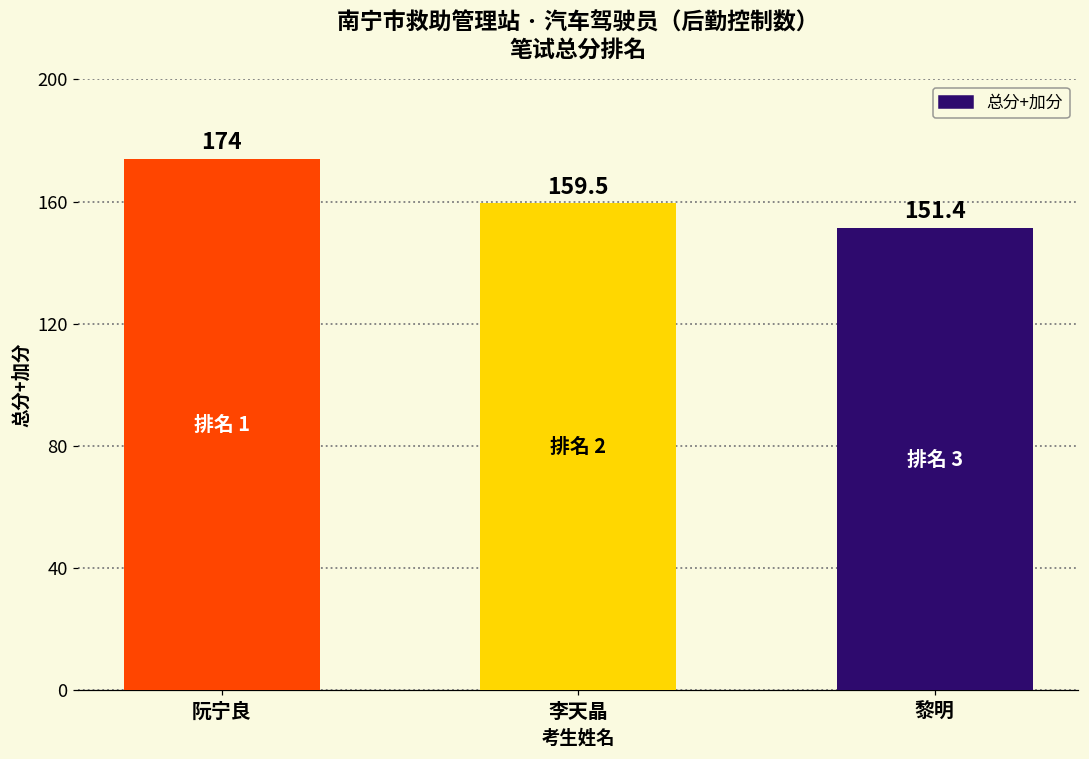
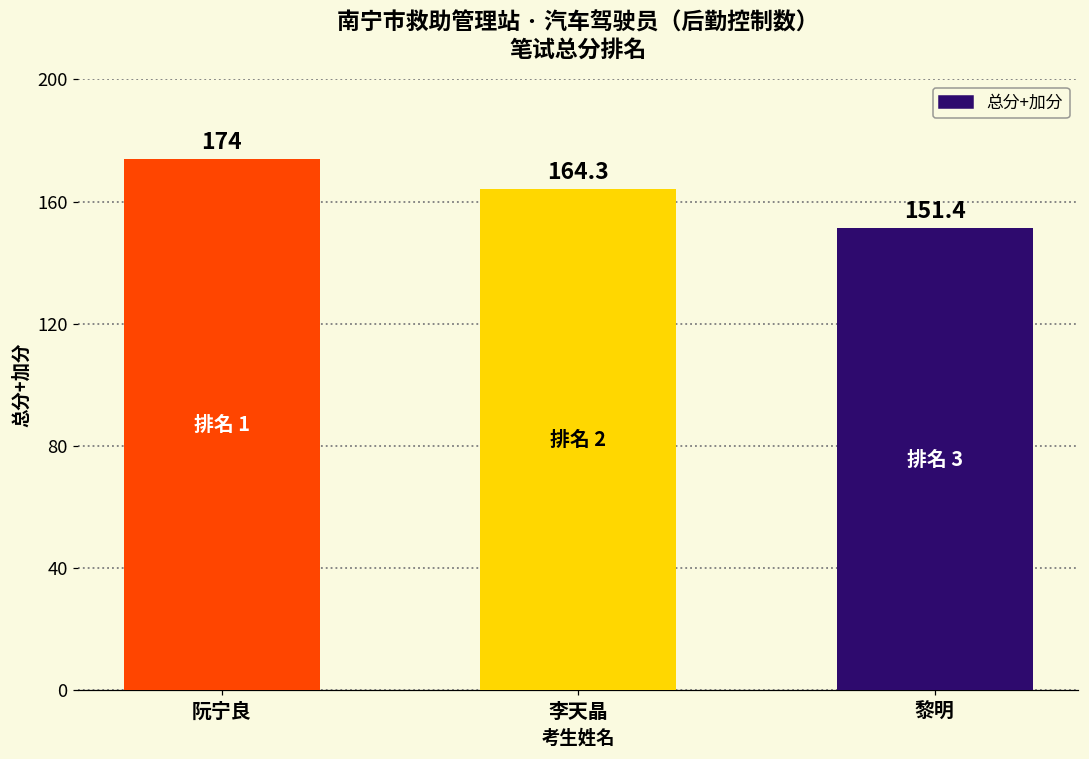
李天晶: 159.5 -> 164.3
